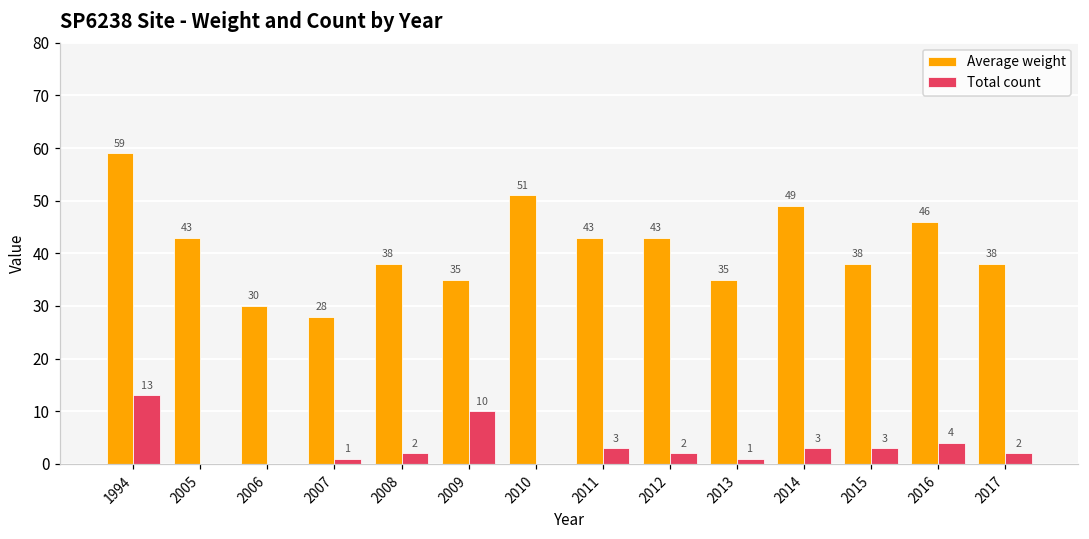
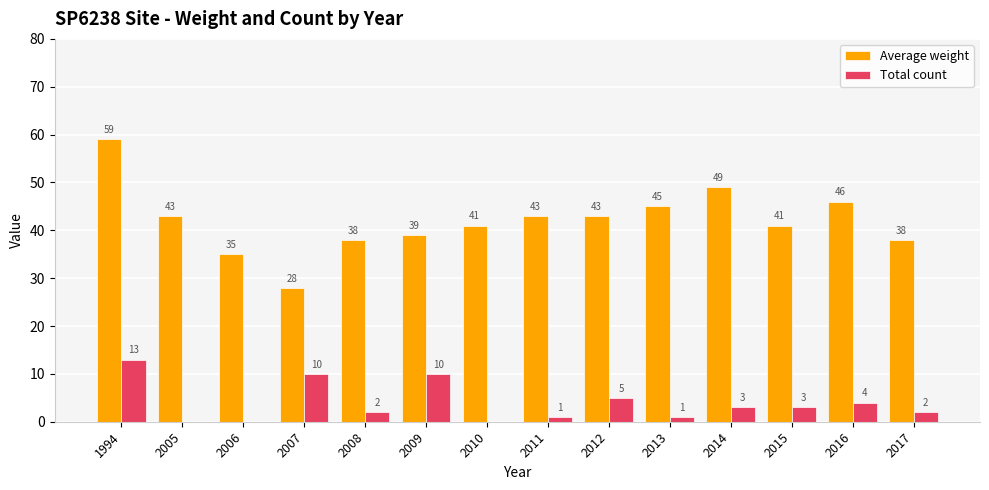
Average weight, 2006: 30 -> 35
Total count, 2007: 1 -> 10
Average weight, 2009: 35 -> 39
Average weight, 2010: 51 -> 41
Total count, 2011: 3 -> 1
Total count, 2012: 2 -> 5
Average weight, 2013: 35 -> 45
Average weight, 2015: 38 -> 41
